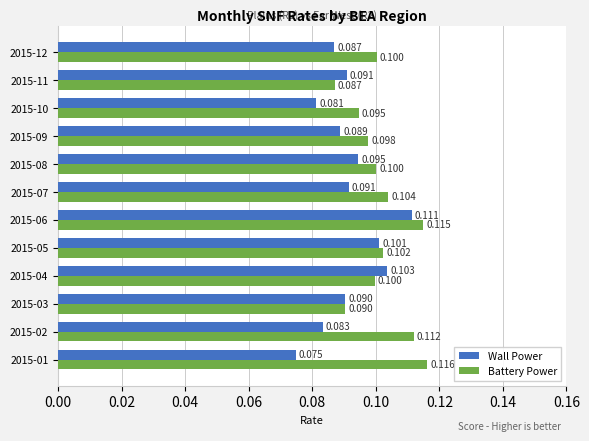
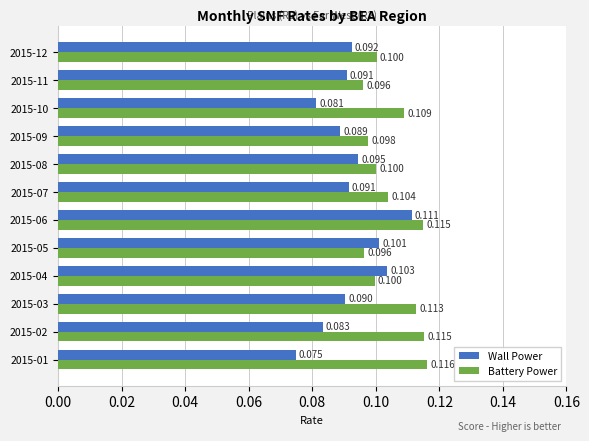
Wall Power, 2015-12: 0.087 -> 0.092
Battery Power, 2015-11: 0.087 -> 0.096
Battery Power, 2015-10: 0.095 -> 0.109
Battery Power, 2015-05: 0.102 -> 0.096
Battery Power, 2015-03: 0.090 -> 0.113
Battery Power, 2015-02: 0.112 -> 0.115
